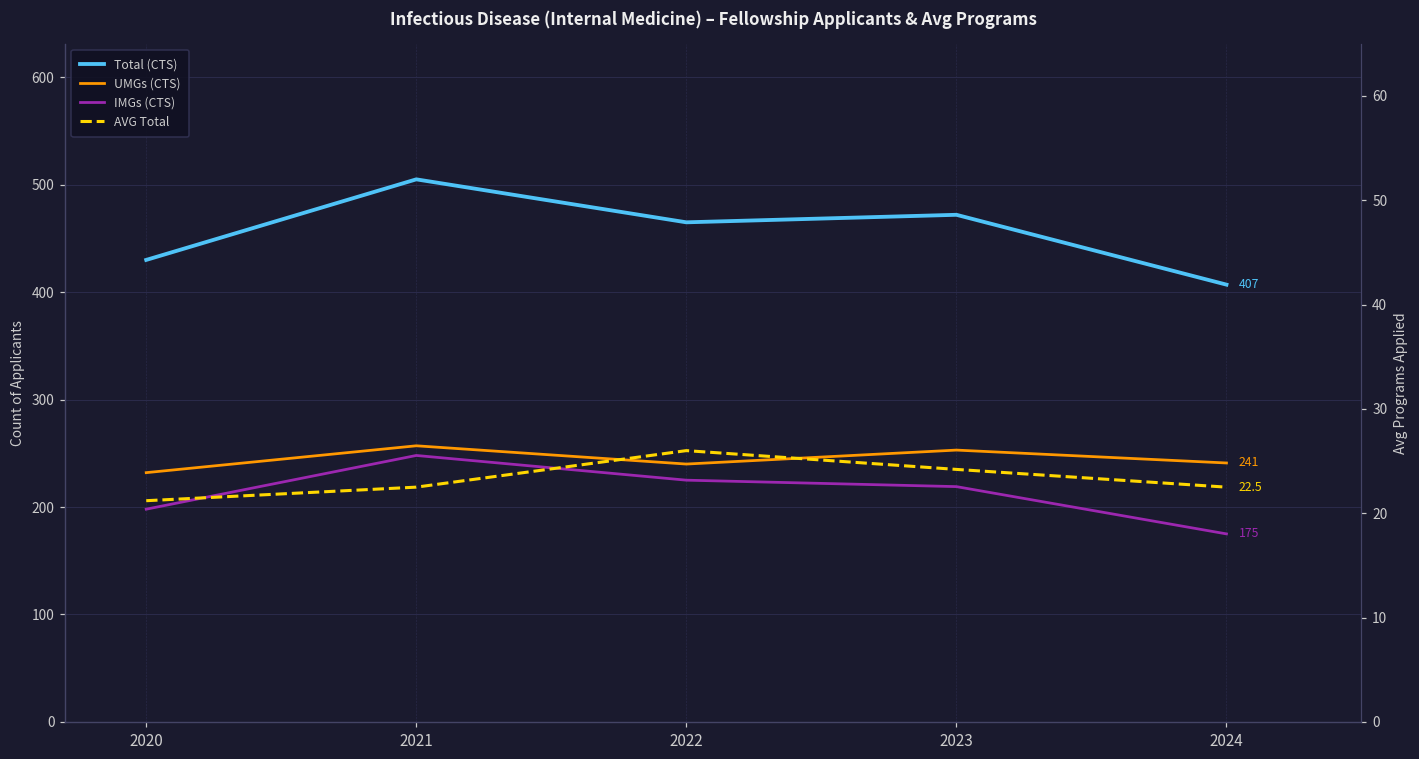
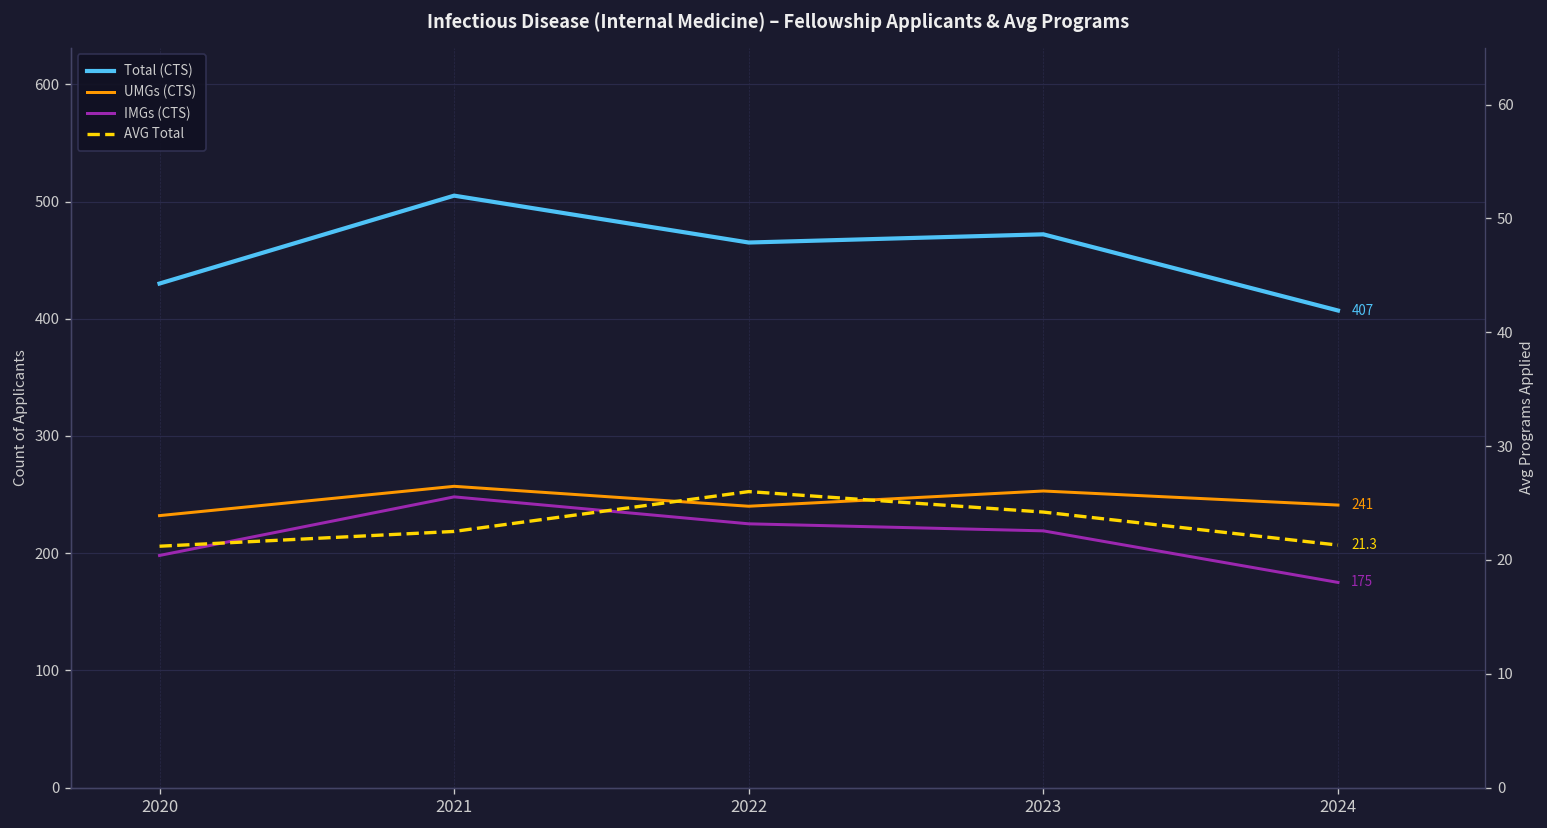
AVG Total, 2024: 22.5 -> 21.3
